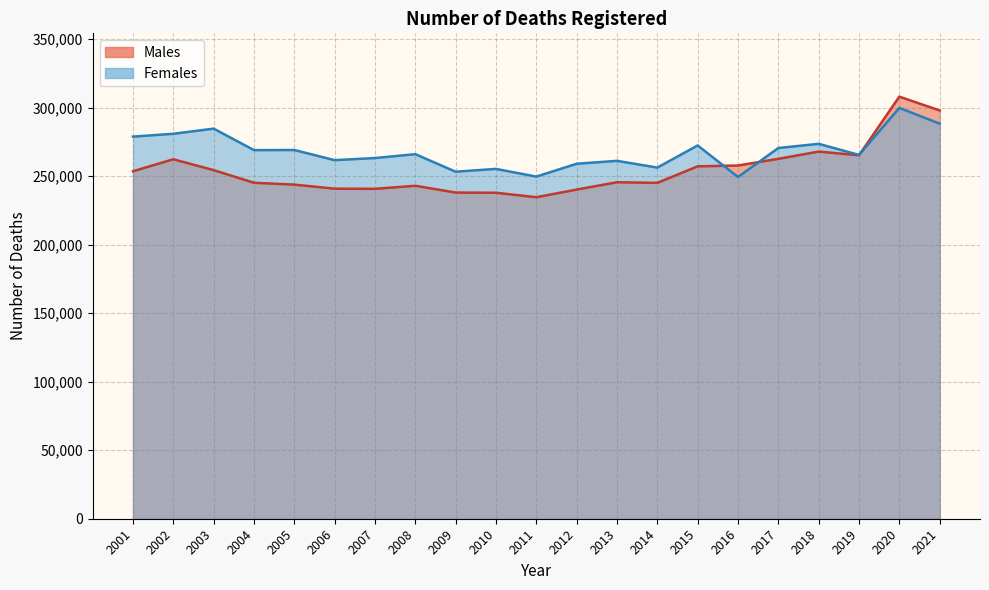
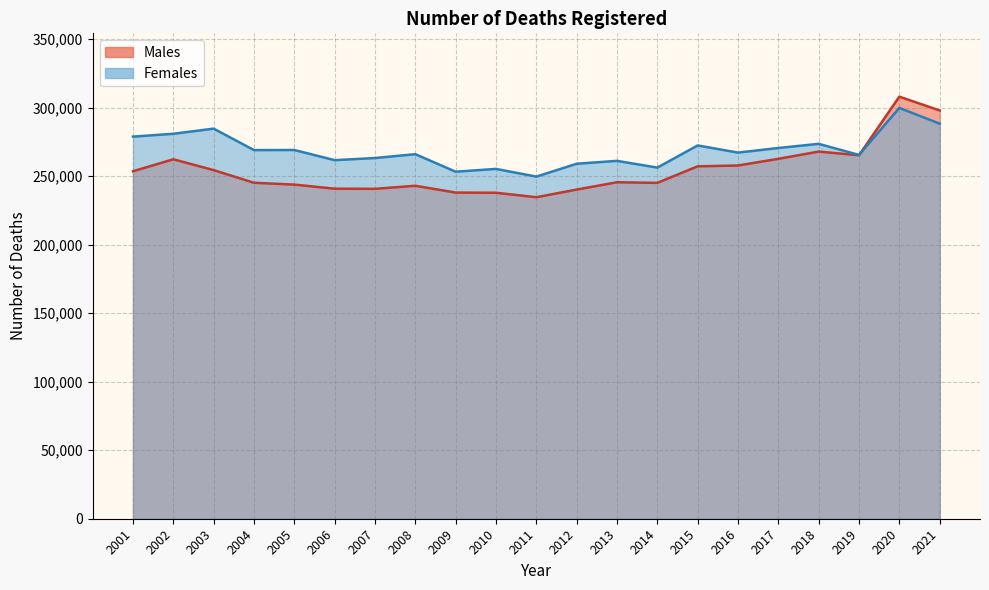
Females, 2016: 249,000 -> 267,000
